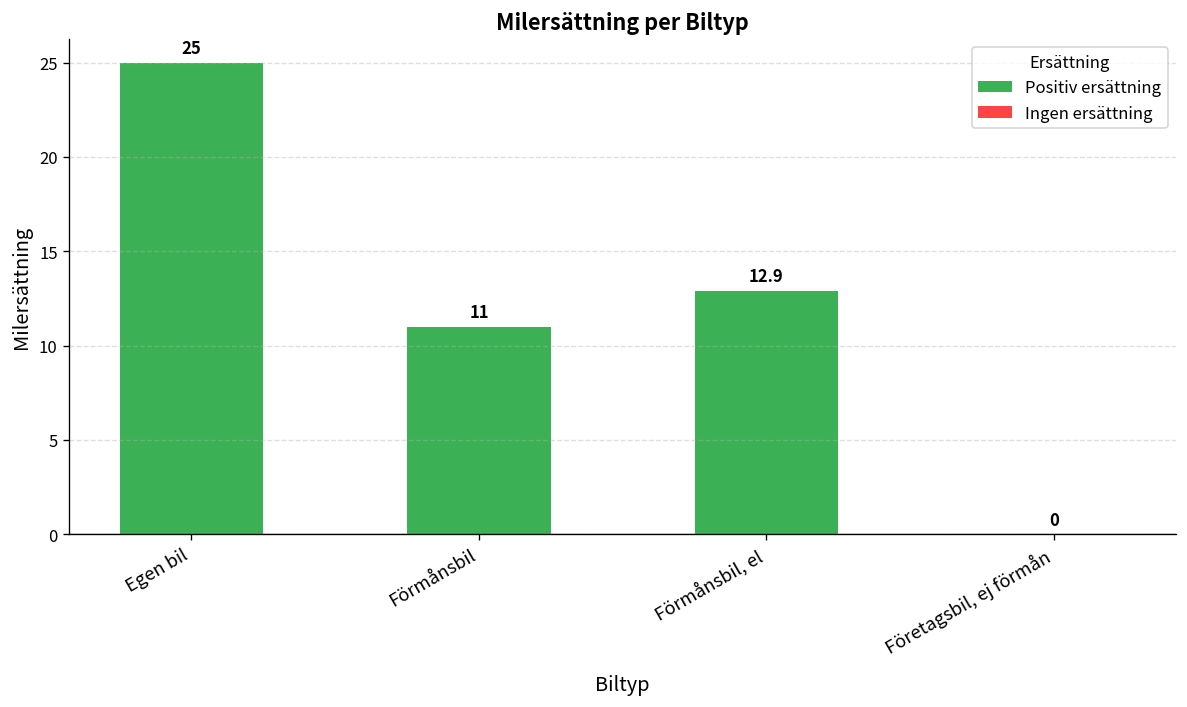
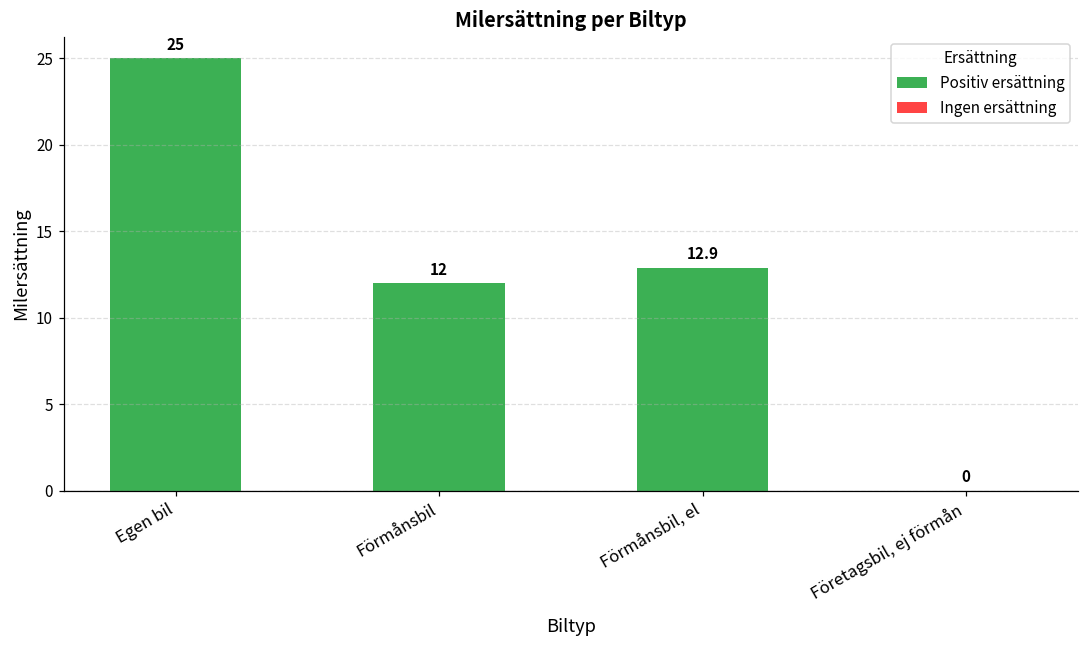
Förmånsbil: 11 -> 12
